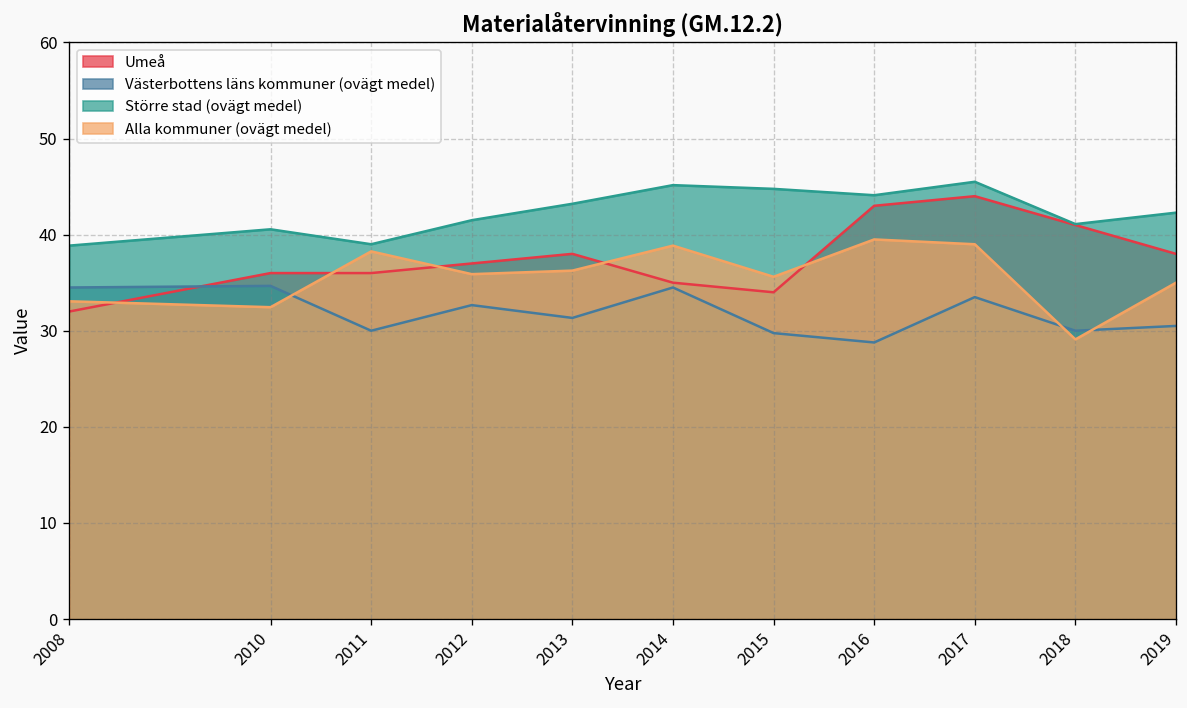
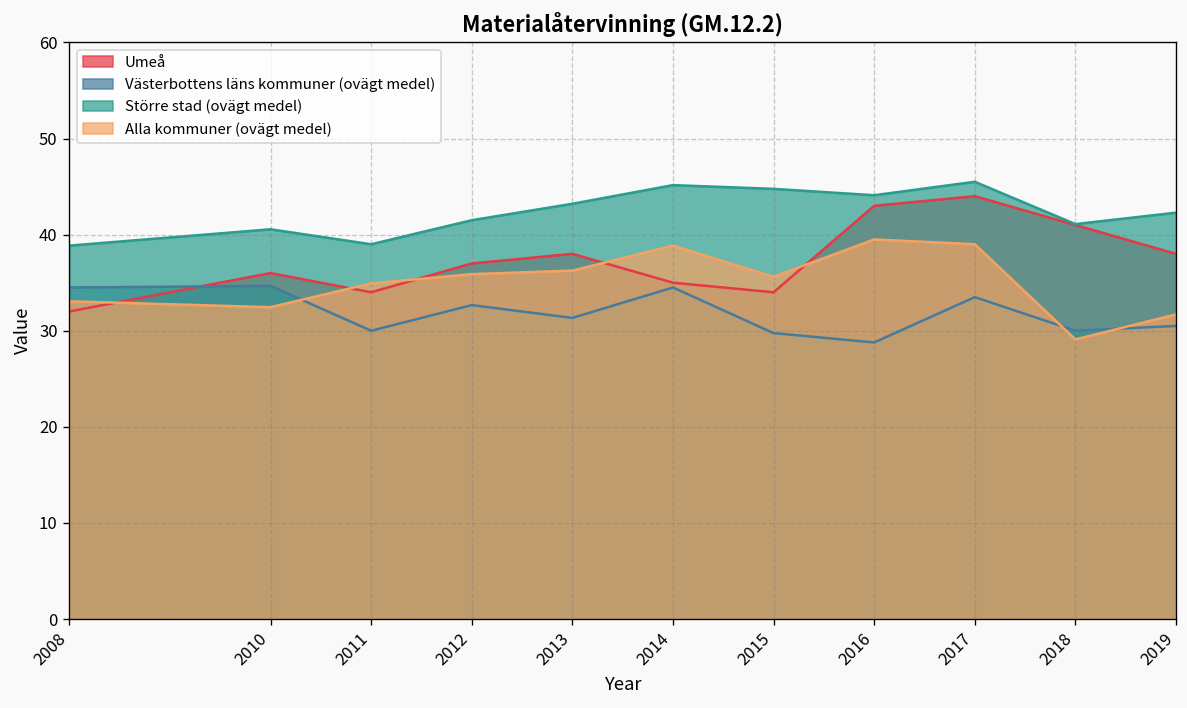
Umeå, 2011: 36 -> 34
Alla kommuner (ovägt medel), 2011: 38 -> 35
Alla kommuner (ovägt medel), 2019: 35 -> 32
